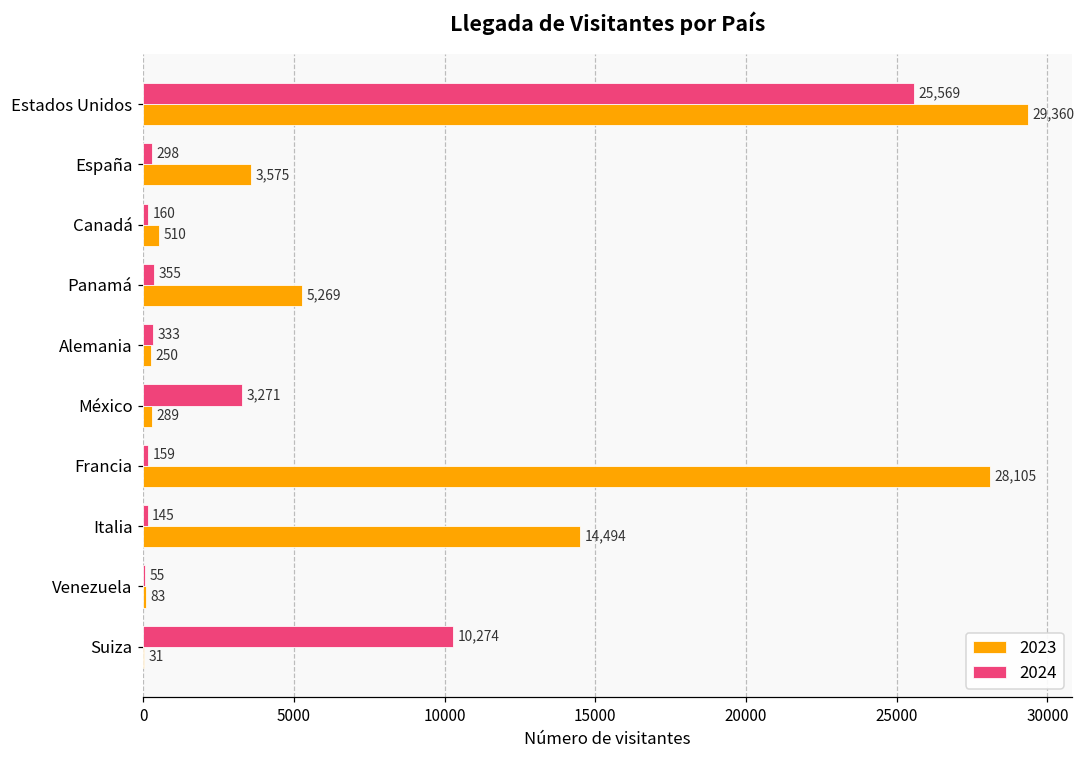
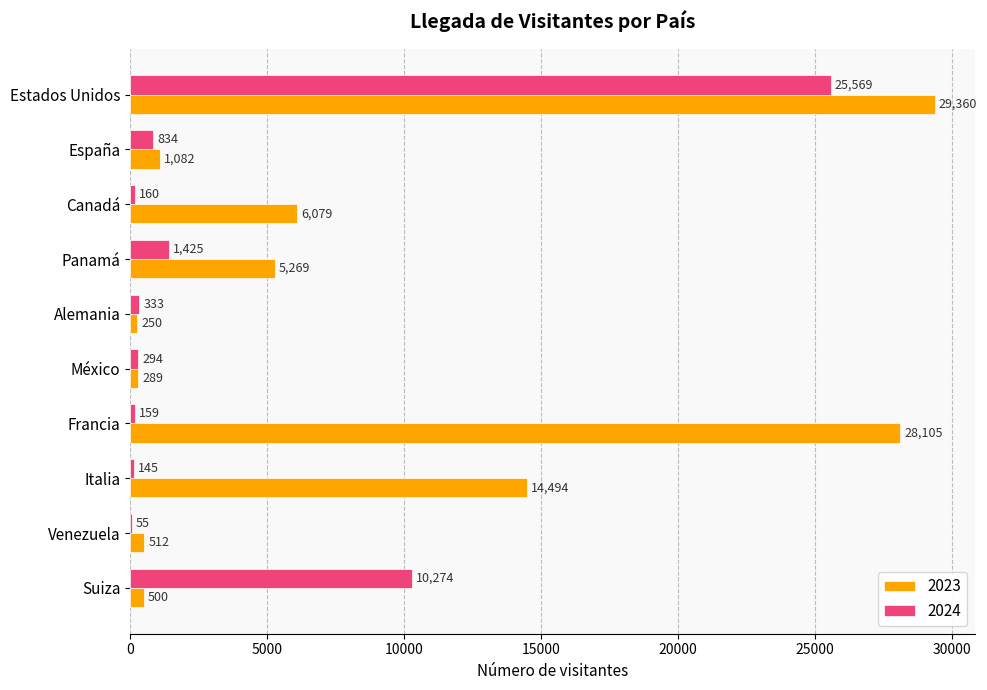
2024, España: 298 -> 834
2023, España: 3,575 -> 1,082
2023, Canadá: 510 -> 6,079
2024, Panamá: 355 -> 1,425
2024, México: 3,271 -> 294
2023, Venezuela: 83 -> 512
2023, Suiza: 31 -> 500
